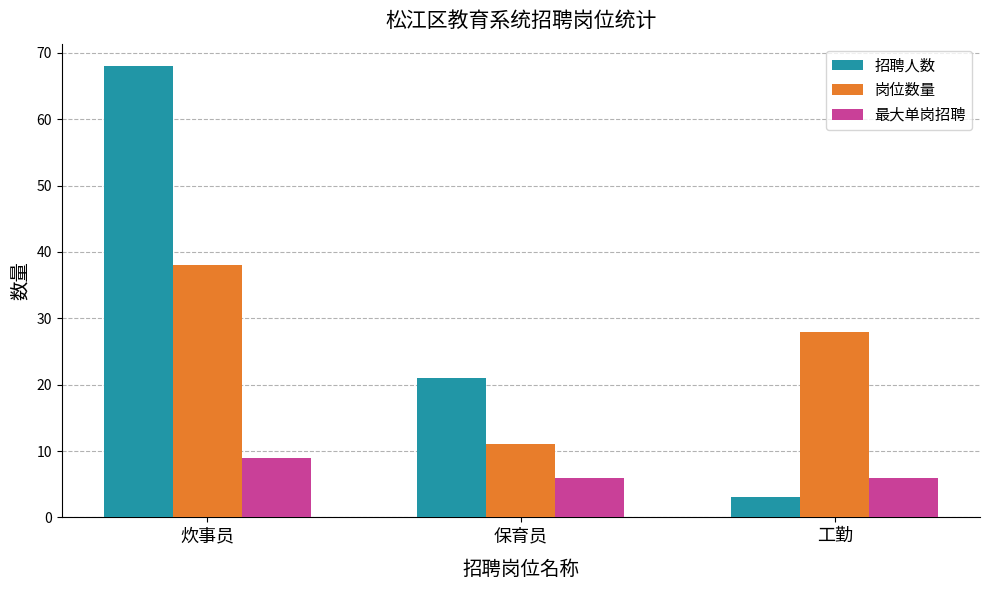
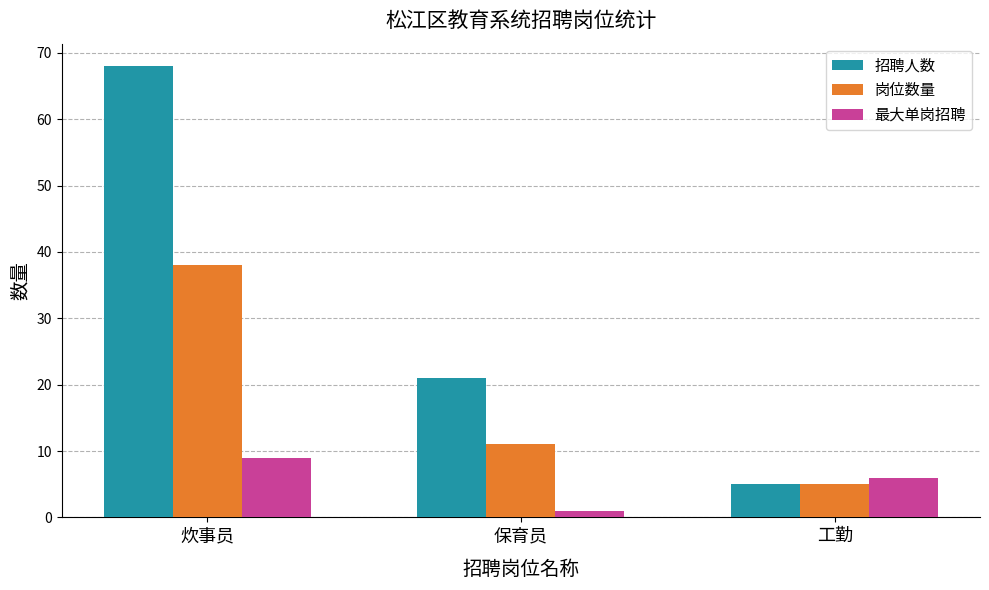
最大单岗招聘, 保育员: 6 -> 1
招聘人数, 工勤: 3 -> 5
岗位数量, 工勤: 28 -> 5
